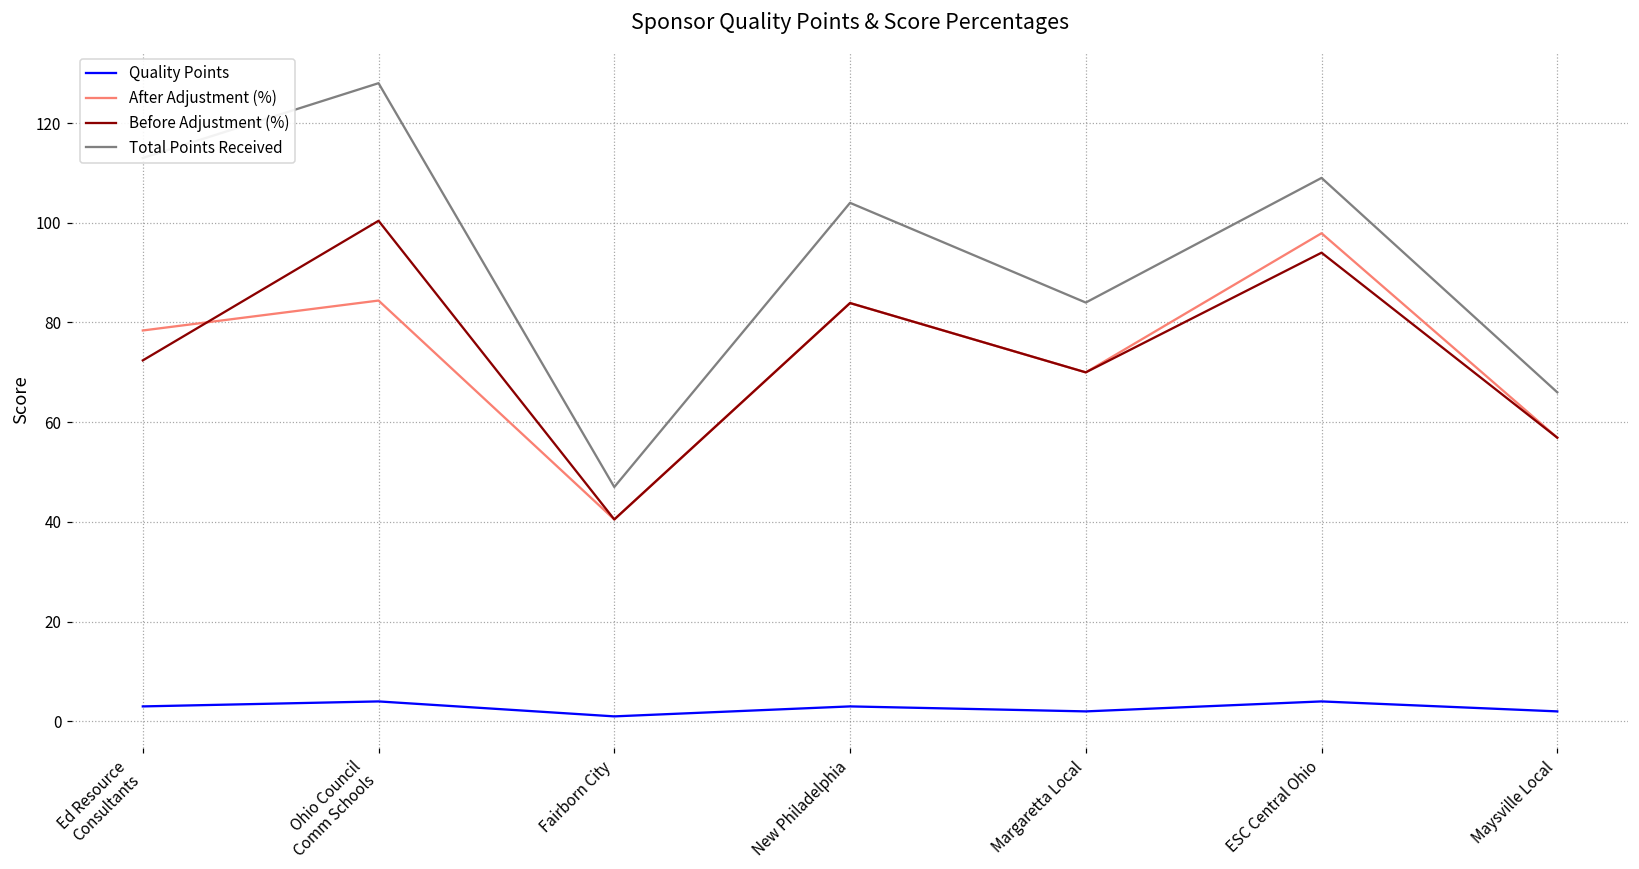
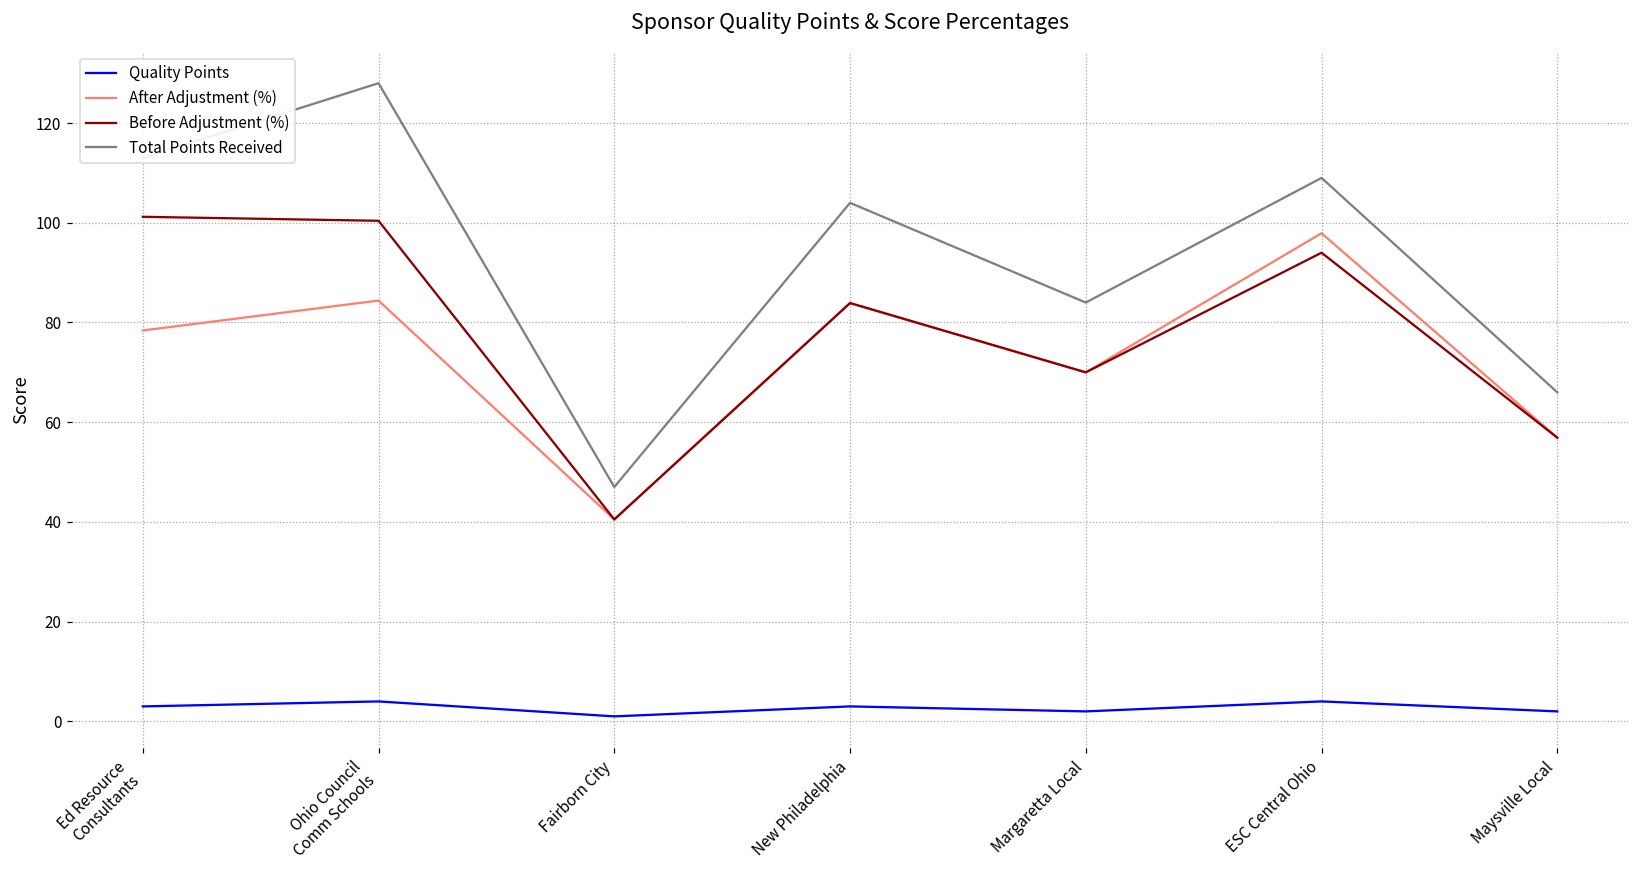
Before Adjustment (%), Ed Resource Consultants: 72 -> 101
